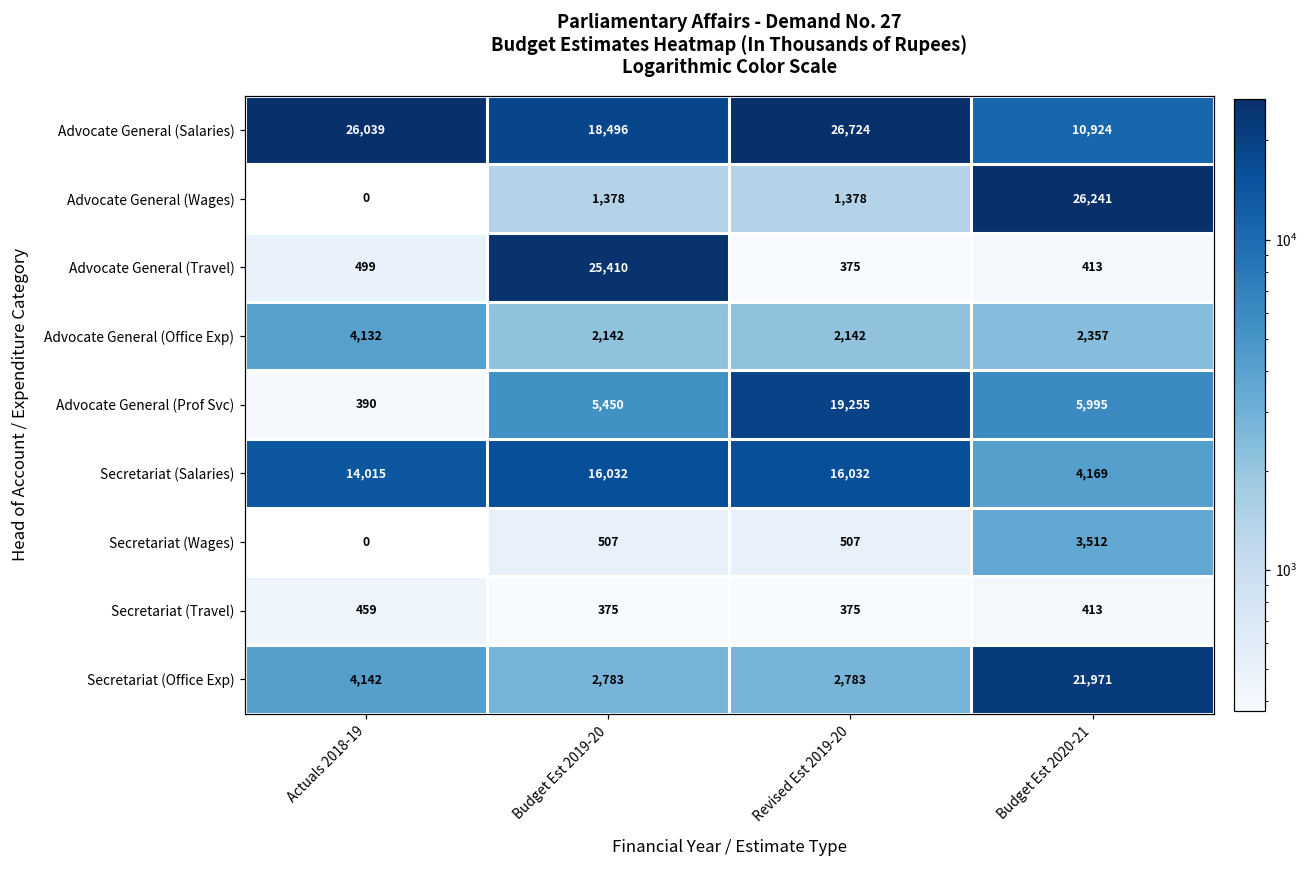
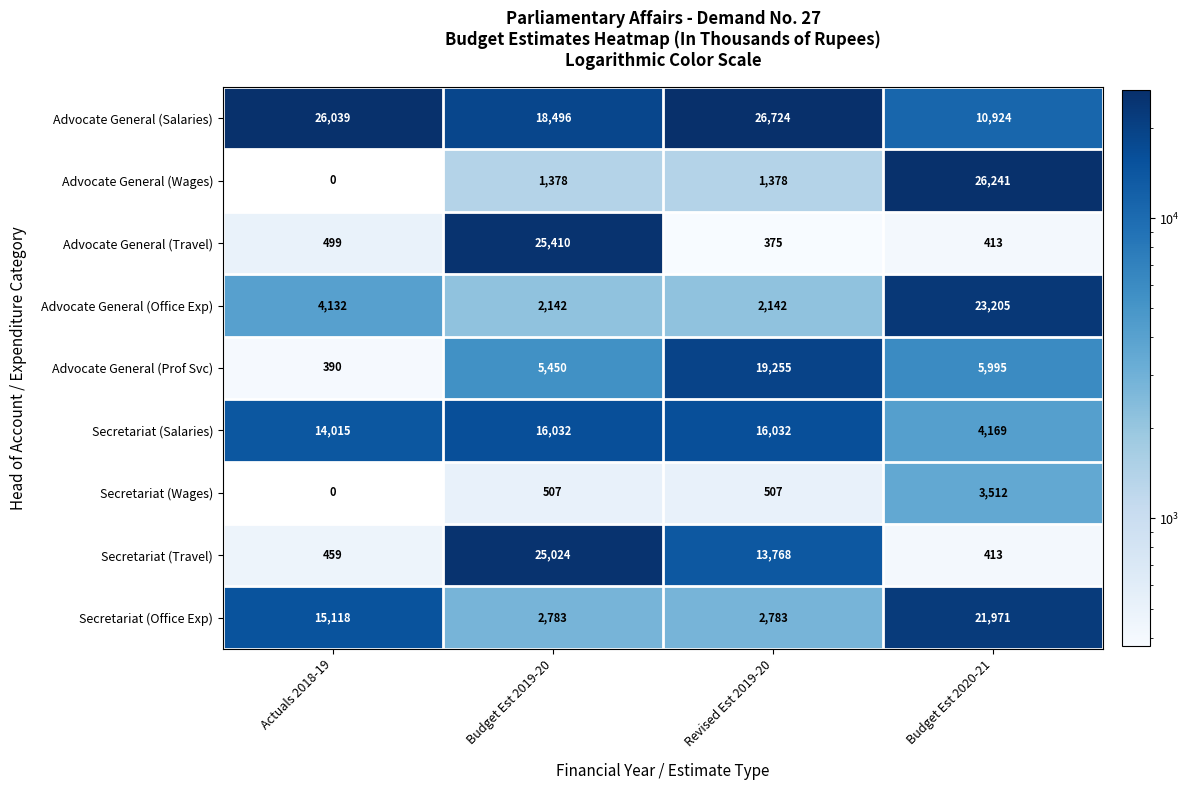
Advocate General (Office Exp), Budget Est 2020-21: 2,357 -> 23,205
Secretariat (Travel), Budget Est 2019-20: 375 -> 25,024
Secretariat (Travel), Revised Est 2019-20: 375 -> 13,768
Secretariat (Office Exp), Actuals 2018-19: 4,142 -> 15,118
